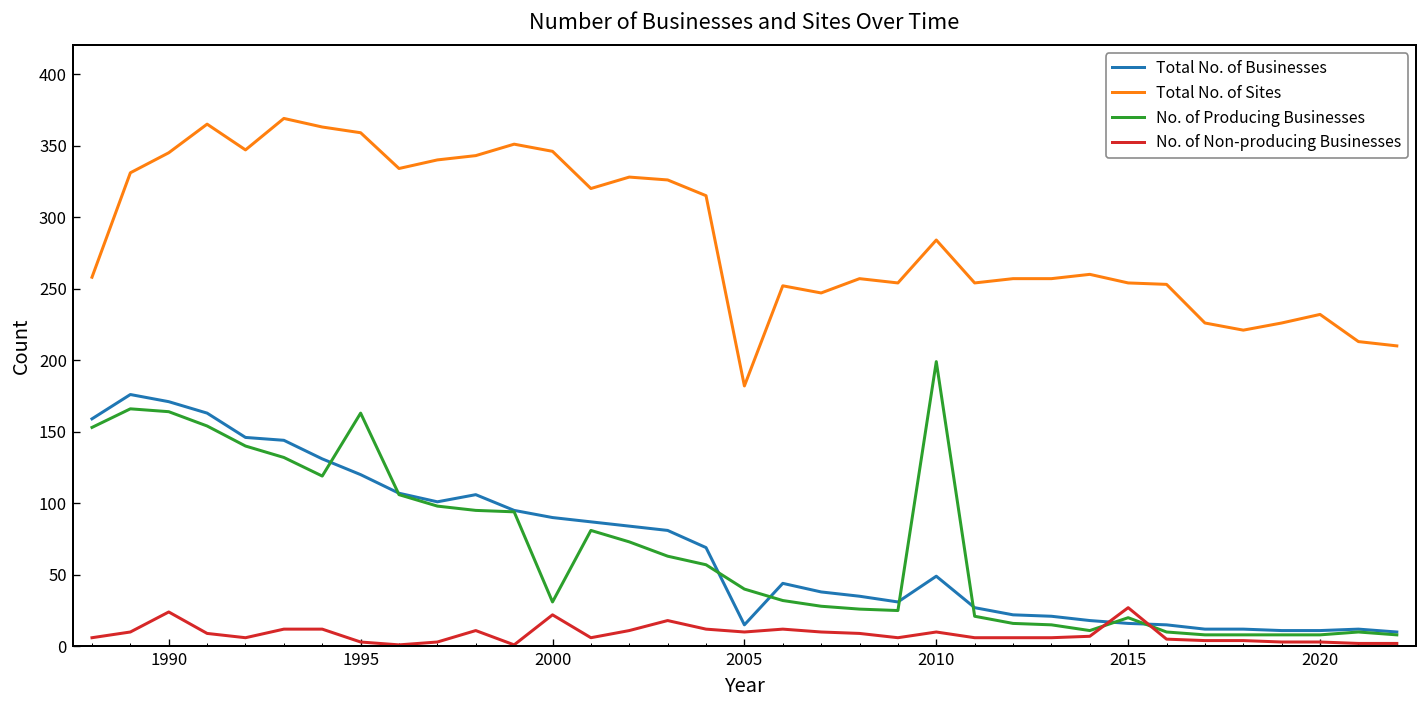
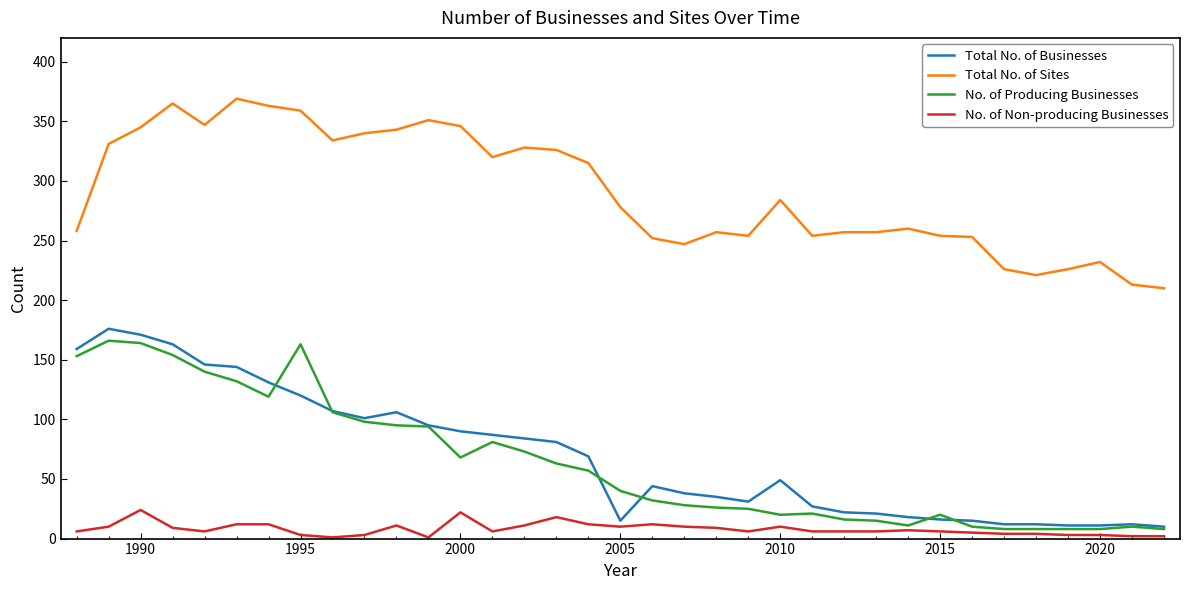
No. of Producing Businesses, 2000: 31 -> 68
Total No. of Sites, 2005: 182 -> 278
No. of Producing Businesses, 2010: 199 -> 20
No. of Non-producing Businesses, 2015: 27 -> 6
